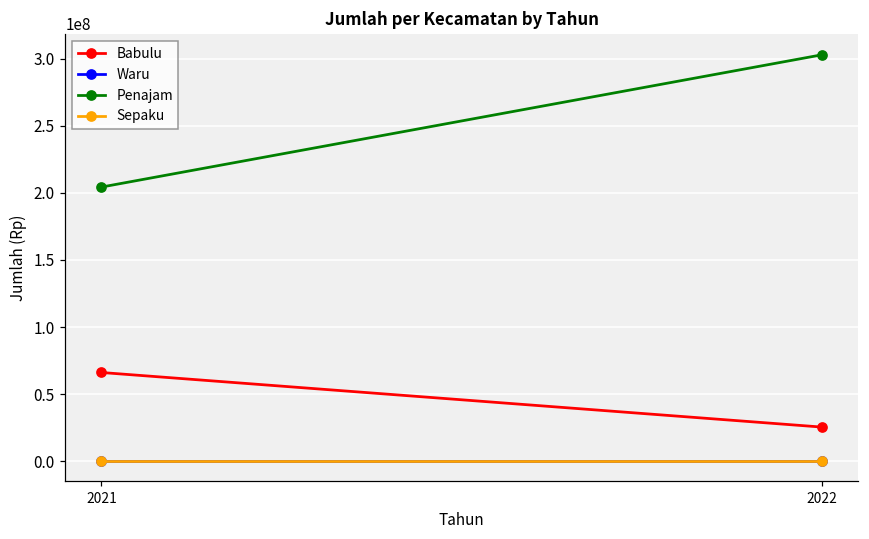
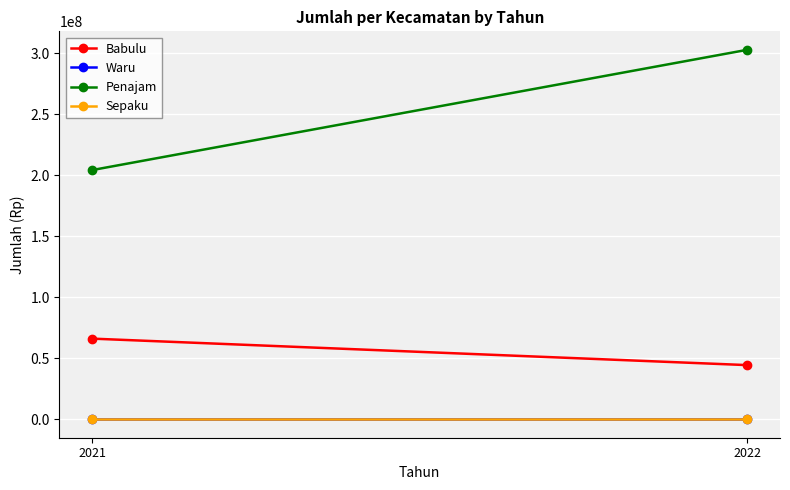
Babulu, 2022: 25000000 -> 44000000
